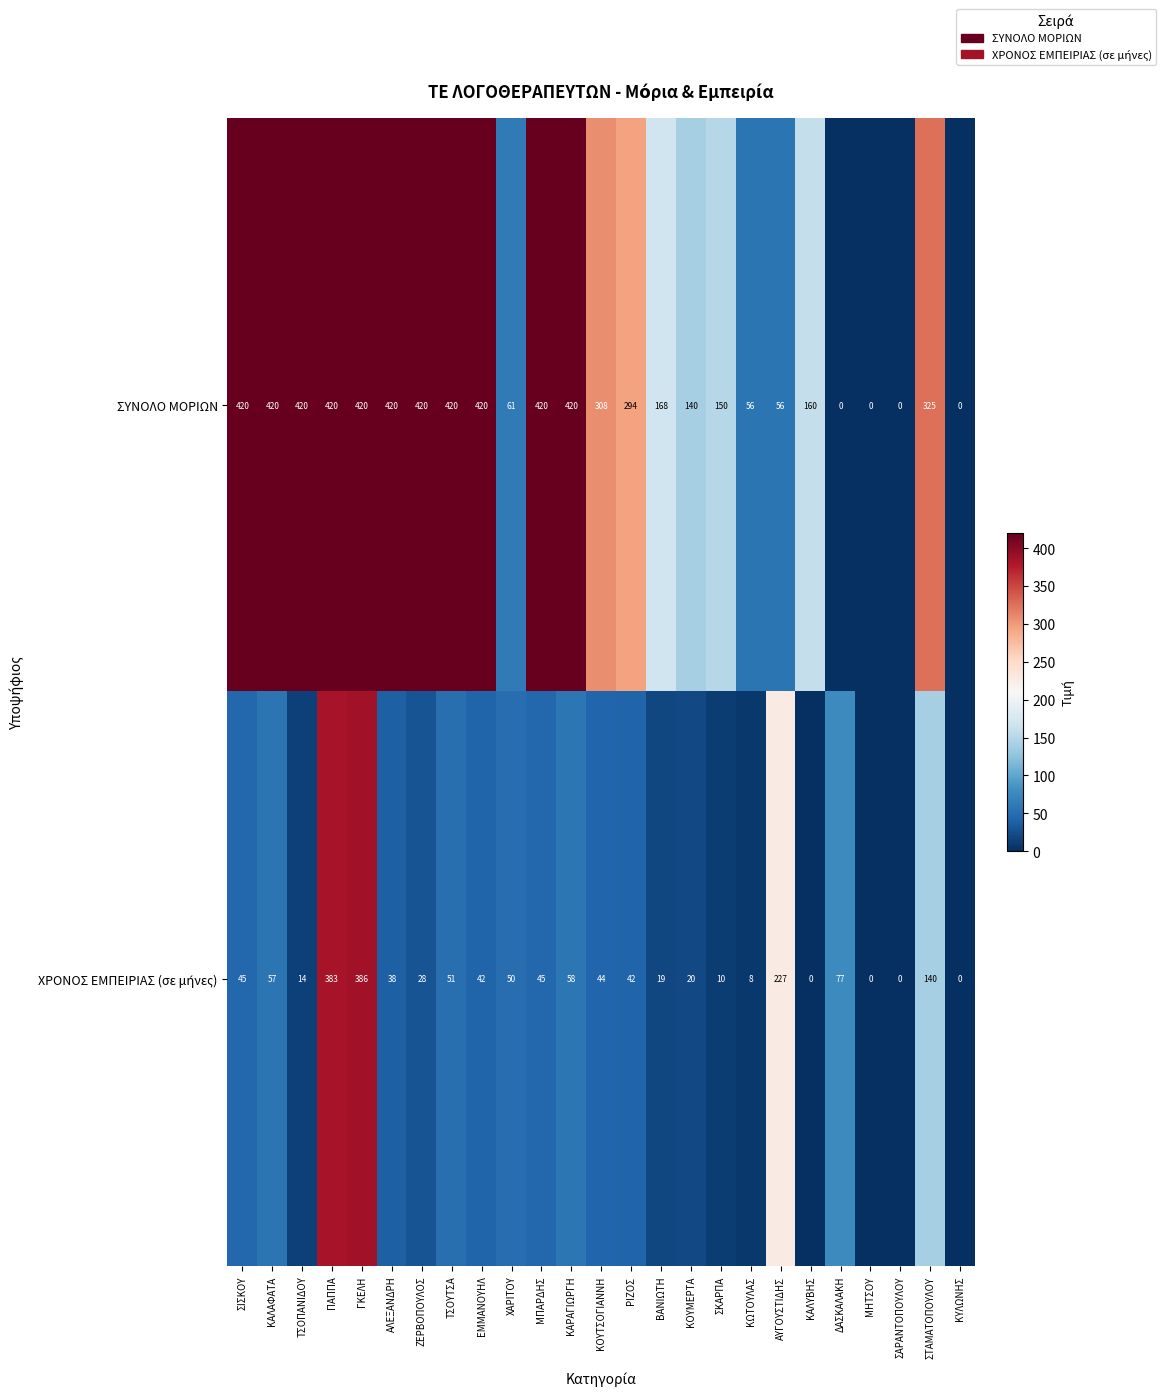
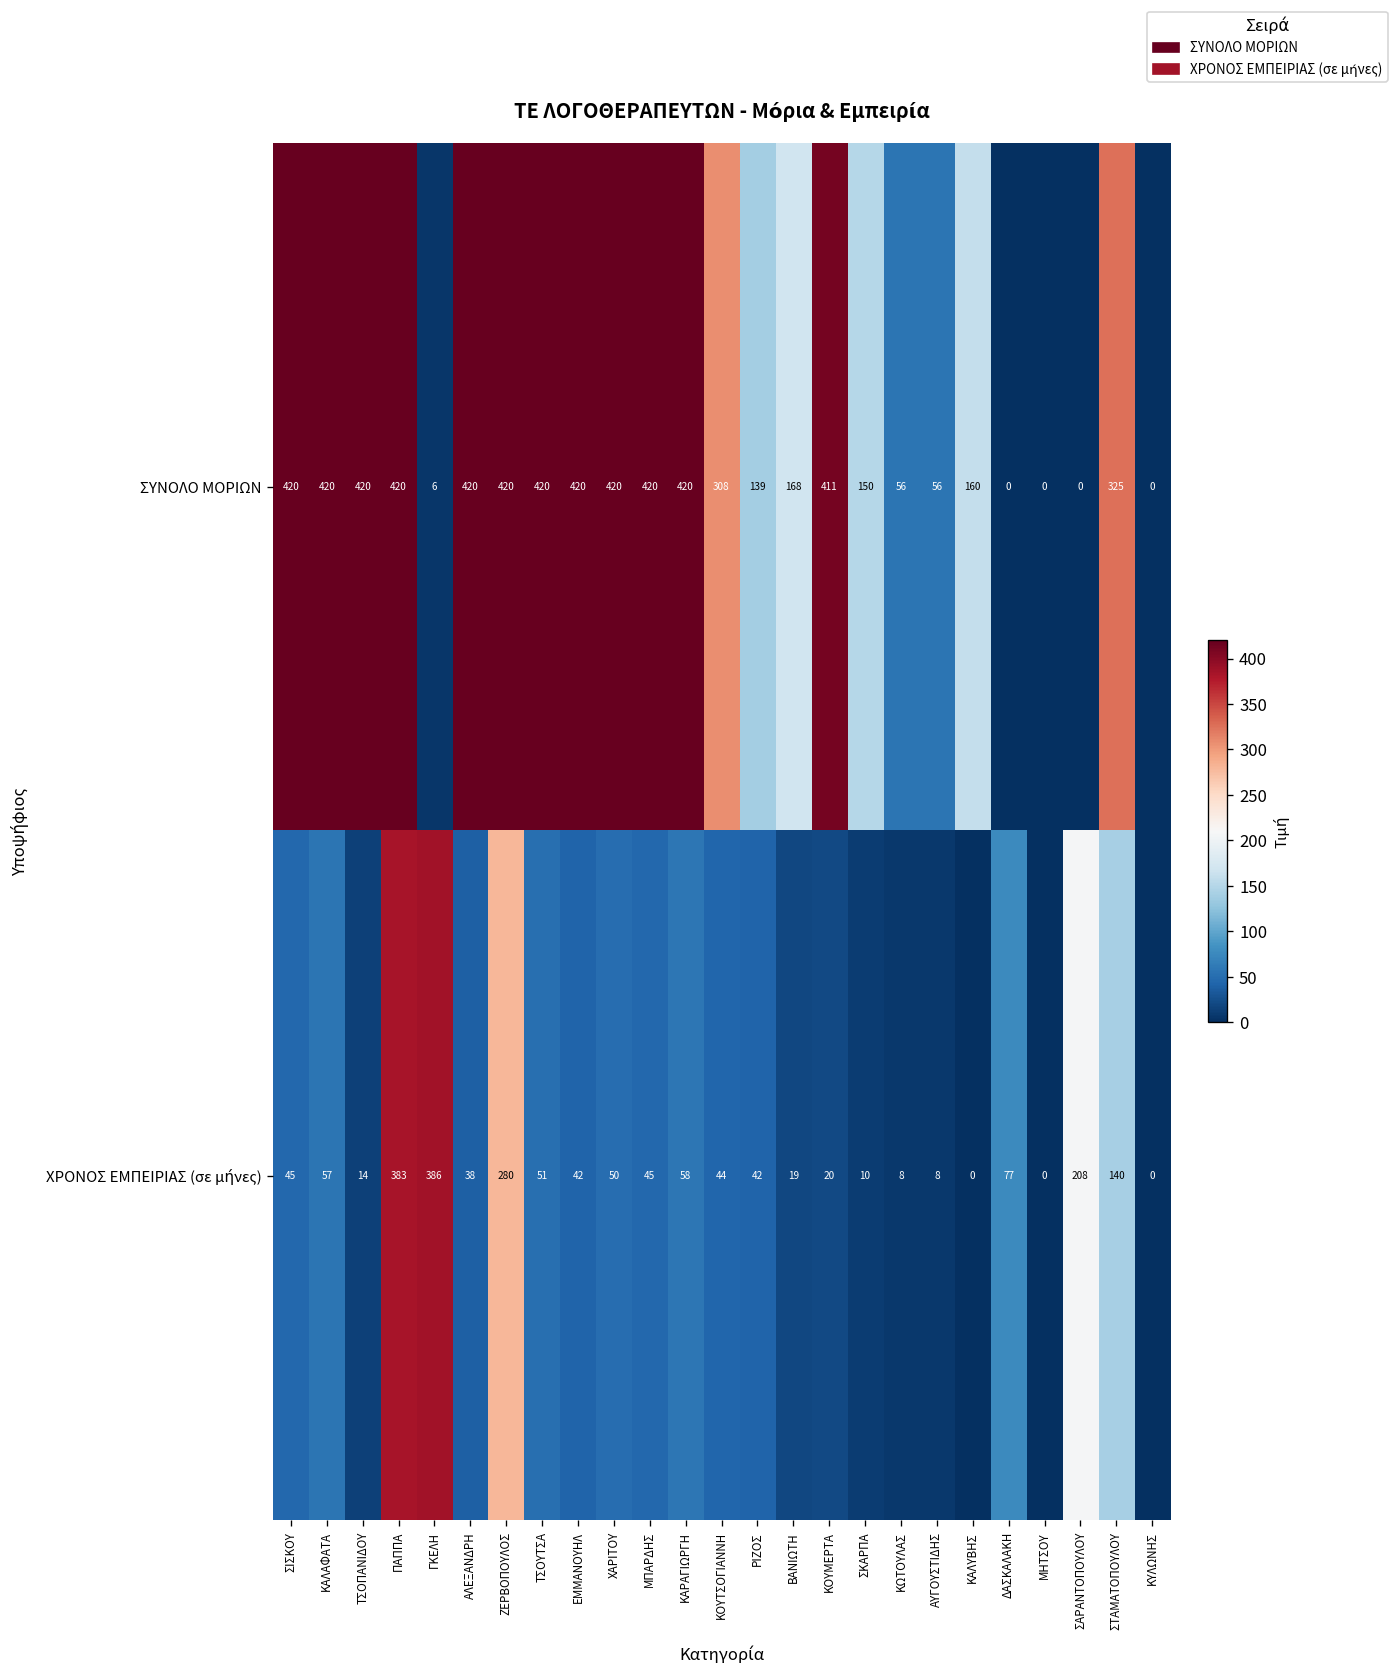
ΣΥΝΟΛΟ ΜΟΡΙΩΝ, ΓΚΕΛΗ: 420 -> 6
ΣΥΝΟΛΟ ΜΟΡΙΩΝ, ΧΑΡΙΤΟΥ: 61 -> 420
ΣΥΝΟΛΟ ΜΟΡΙΩΝ, ΡΙΖΟΣ: 294 -> 139
ΣΥΝΟΛΟ ΜΟΡΙΩΝ, ΚΟΥΜΕΡΤΑ: 140 -> 411
ΧΡΟΝΟΣ ΕΜΠΕΙΡΙΑΣ (σε μήνες), ΖΕΡΒΟΠΟΥΛΟΣ: 28 -> 280
ΧΡΟΝΟΣ ΕΜΠΕΙΡΙΑΣ (σε μήνες), ΑΥΓΟΥΣΤΙΔΗΣ: 227 -> 8
ΧΡΟΝΟΣ ΕΜΠΕΙΡΙΑΣ (σε μήνες), ΣΑΡΑΝΤΟΠΟΥΛΟΥ: 0 -> 208
